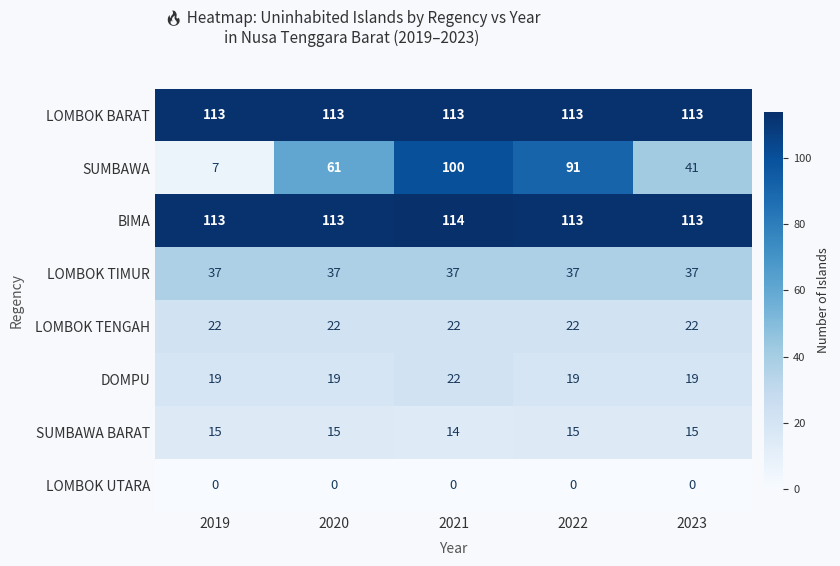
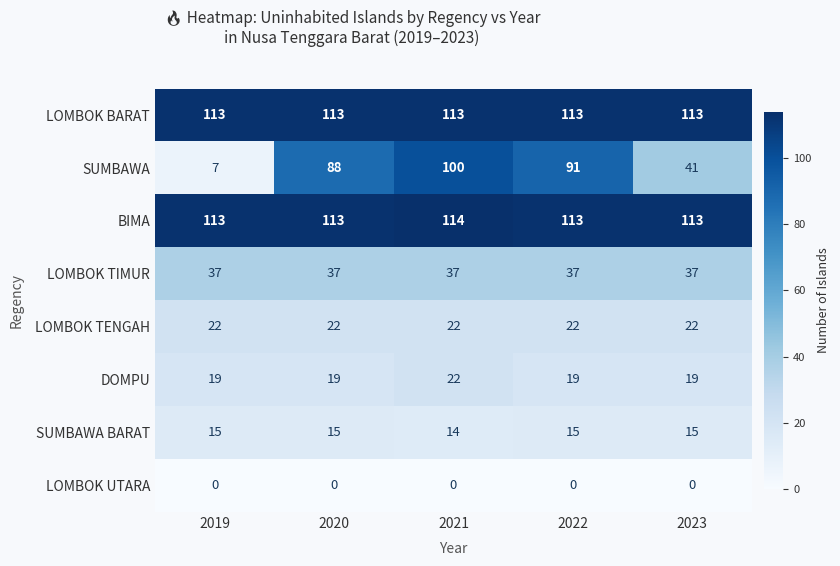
SUMBAWA, 2020: 61 -> 88
